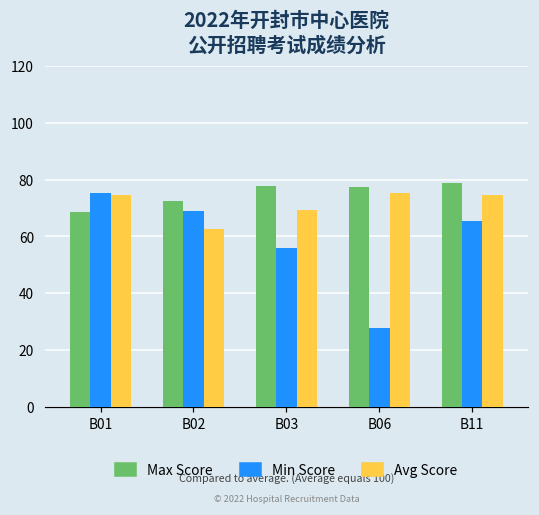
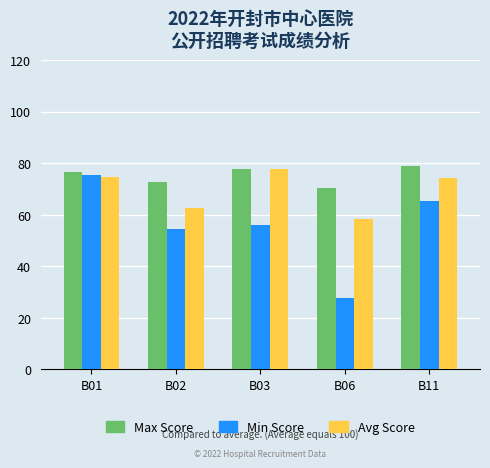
Max Score, B01: 68 -> 77
Min Score, B02: 69 -> 55
Avg Score, B03: 69 -> 78
Max Score, B06: 77 -> 70
Avg Score, B06: 75 -> 58
